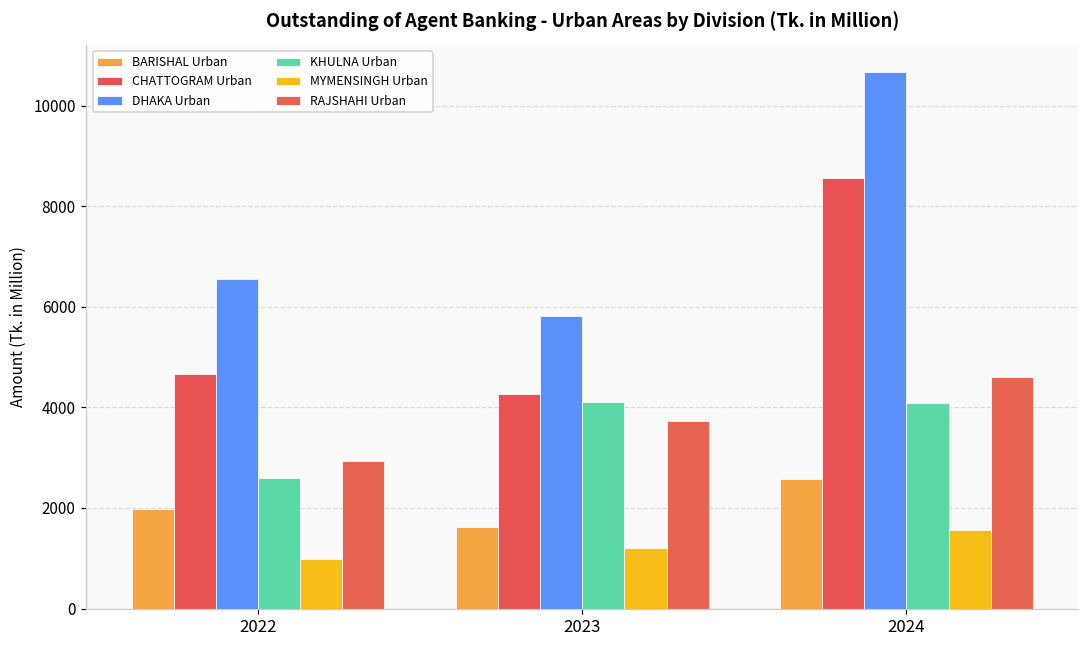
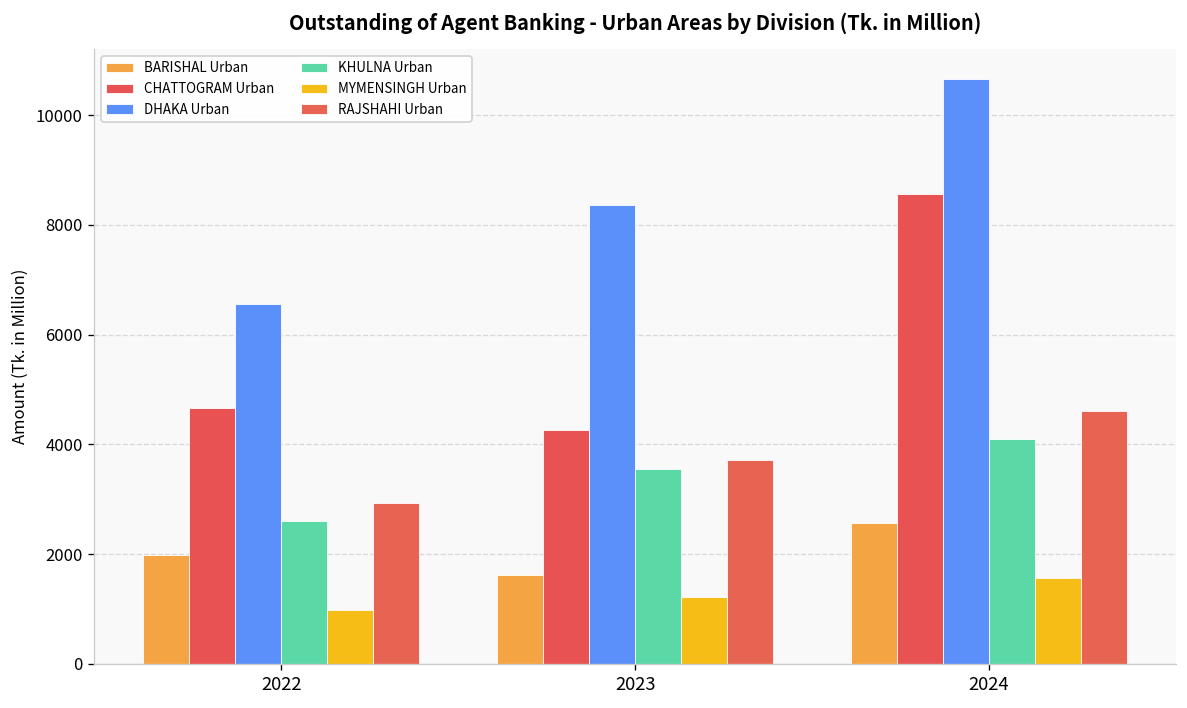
DHAKA Urban, 2023: 5800 -> 8400
KHULNA Urban, 2023: 4100 -> 3500
